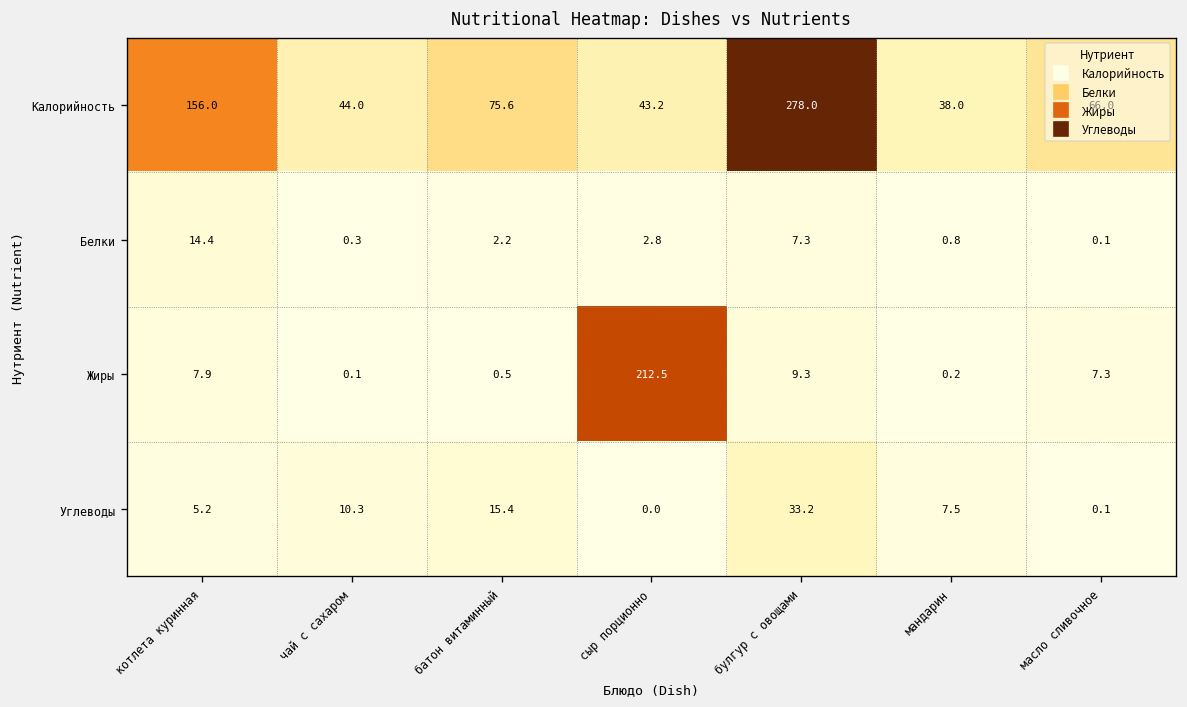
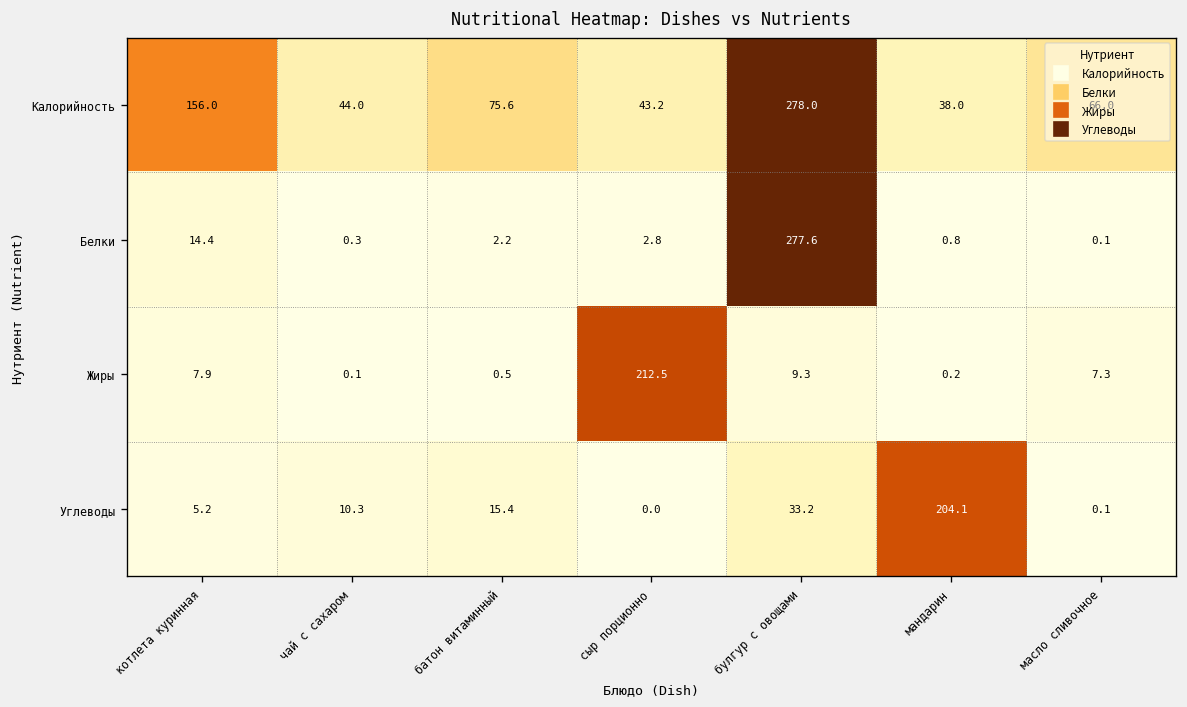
Белки, булгур с овощами: 7.3 -> 277.6
Углеводы, мандарин: 7.5 -> 204.1
